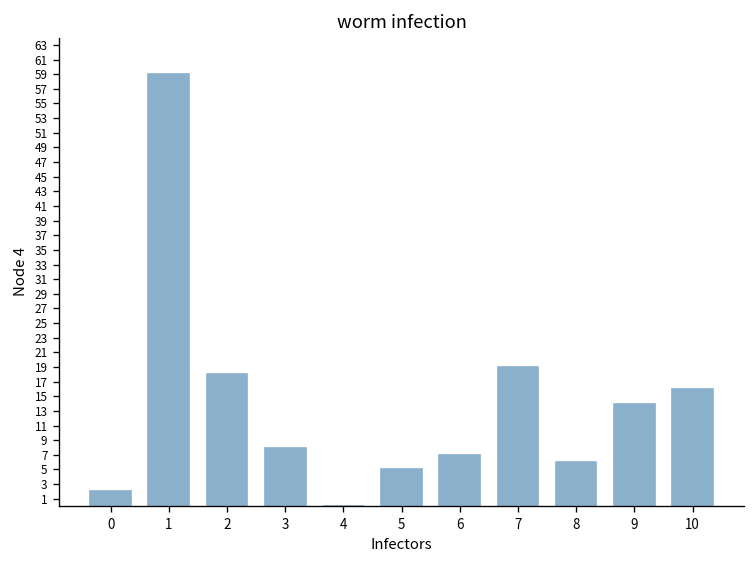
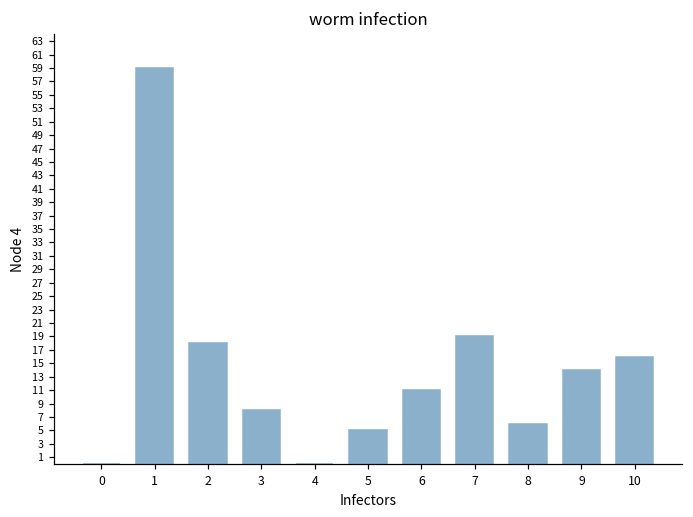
0: 2 -> 0
6: 7 -> 11
